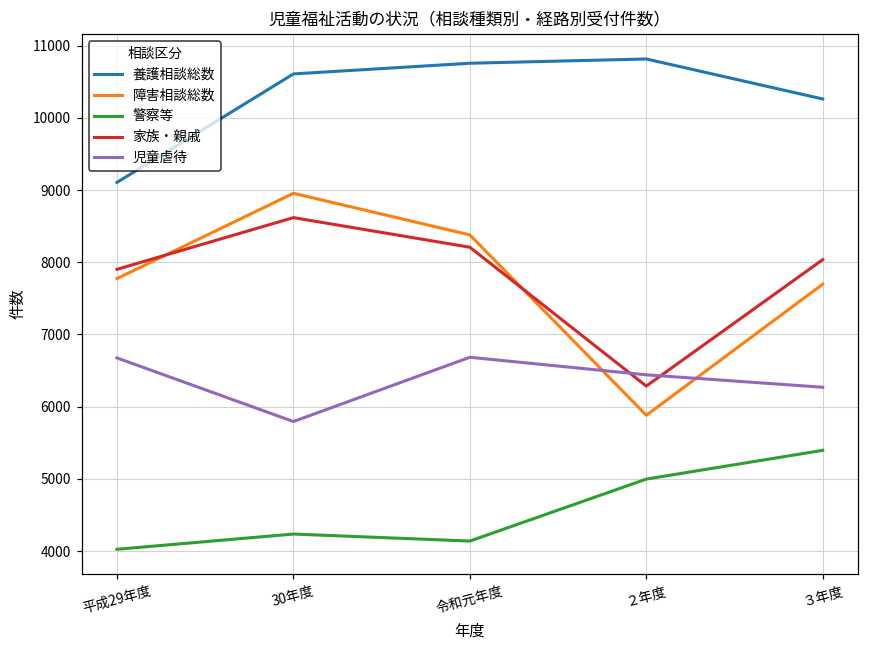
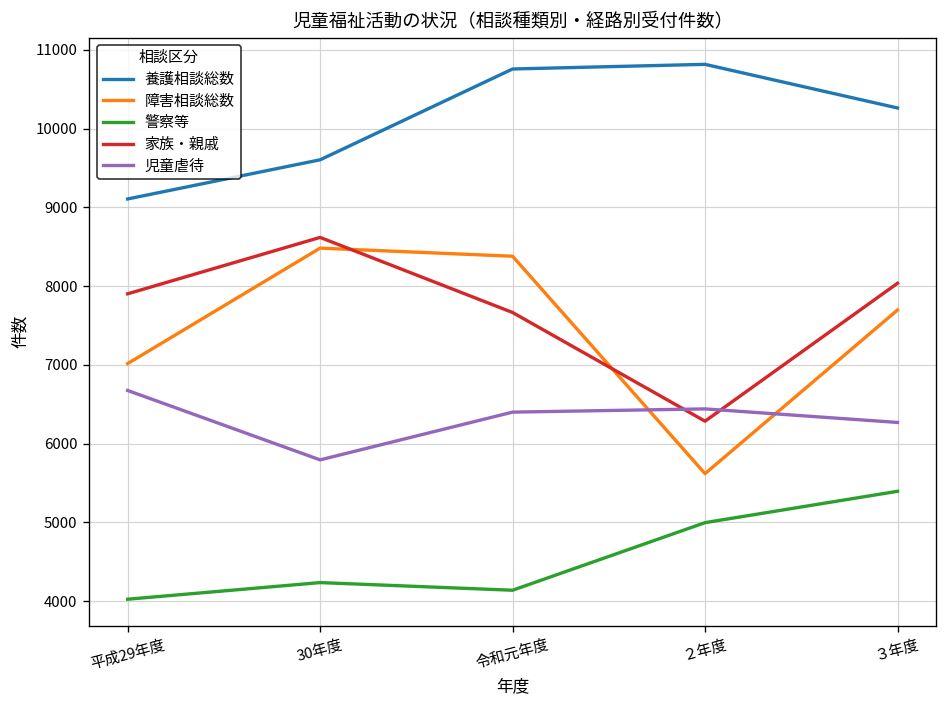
障害相談総数, 平成29年度: 7800 -> 7000
養護相談総数, 30年度: 10600 -> 9600
障害相談総数, 30年度: 9000 -> 8500
家族・親戚, 令和元年度: 8200 -> 7700
児童虐待, 令和元年度: 6700 -> 6400
障害相談総数, ２年度: 5900 -> 5600
